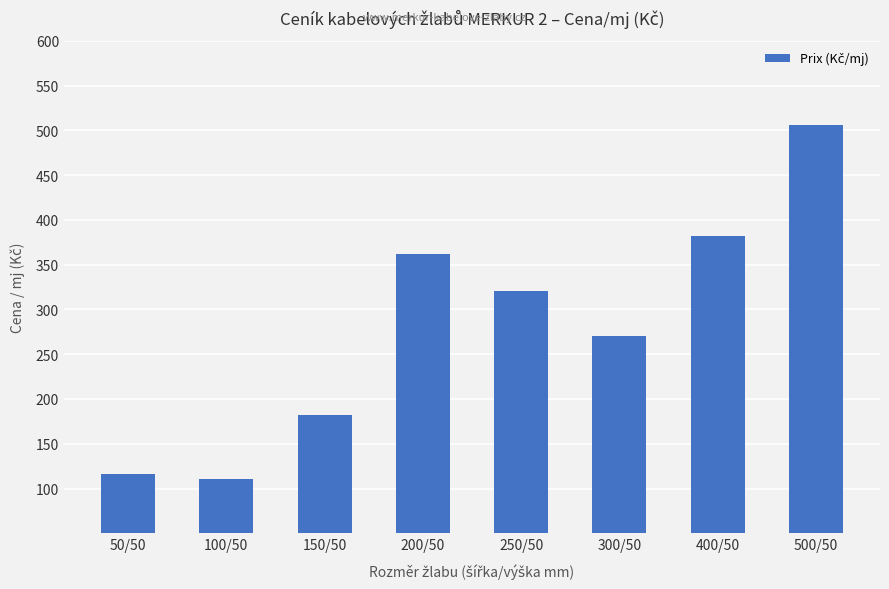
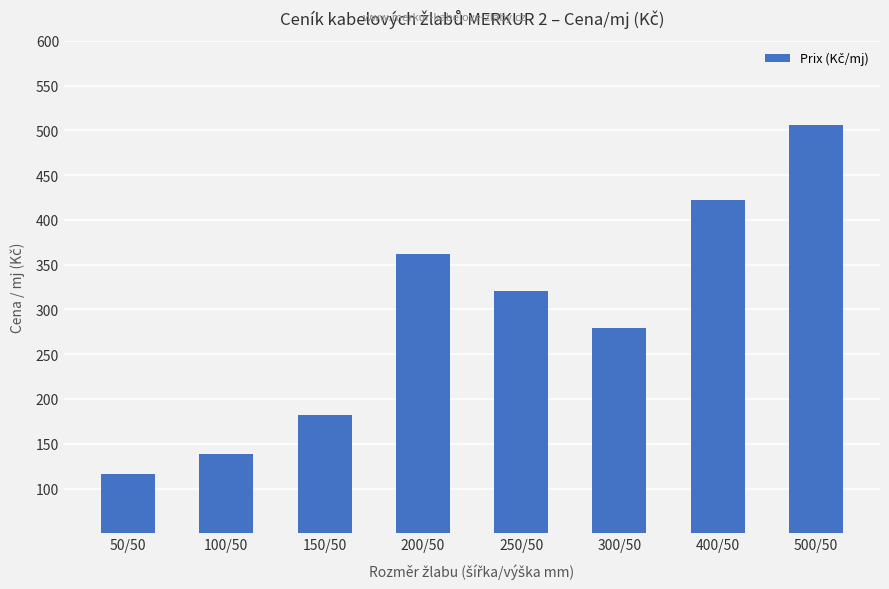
100/50: 110 -> 140
300/50: 270 -> 280
400/50: 380 -> 420
